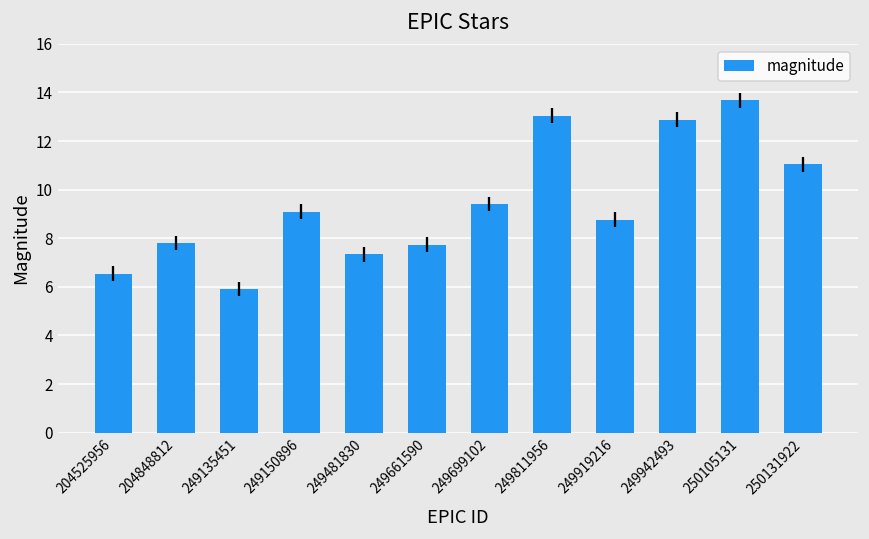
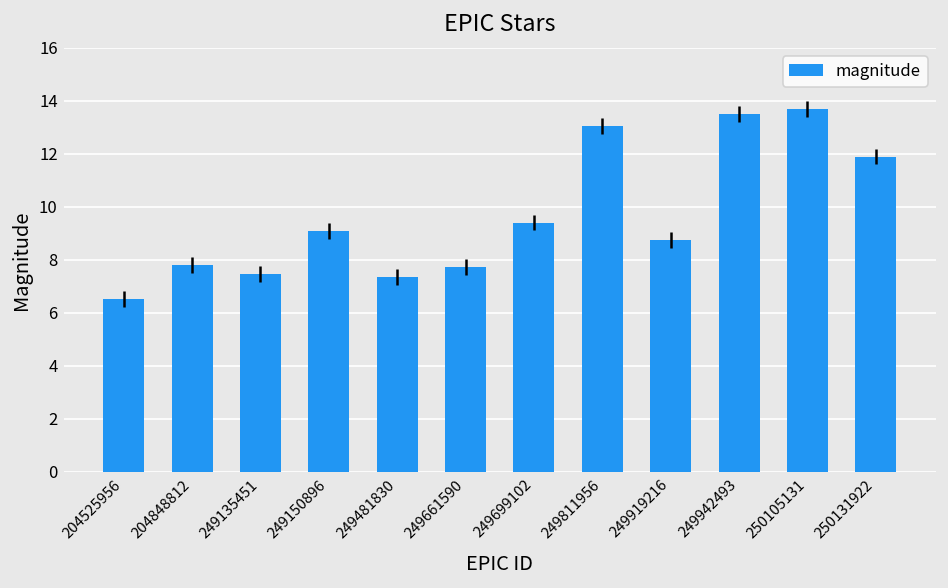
249135451: 5.9 -> 7.5
249942493: 12.9 -> 13.5
250131922: 11.0 -> 11.9
